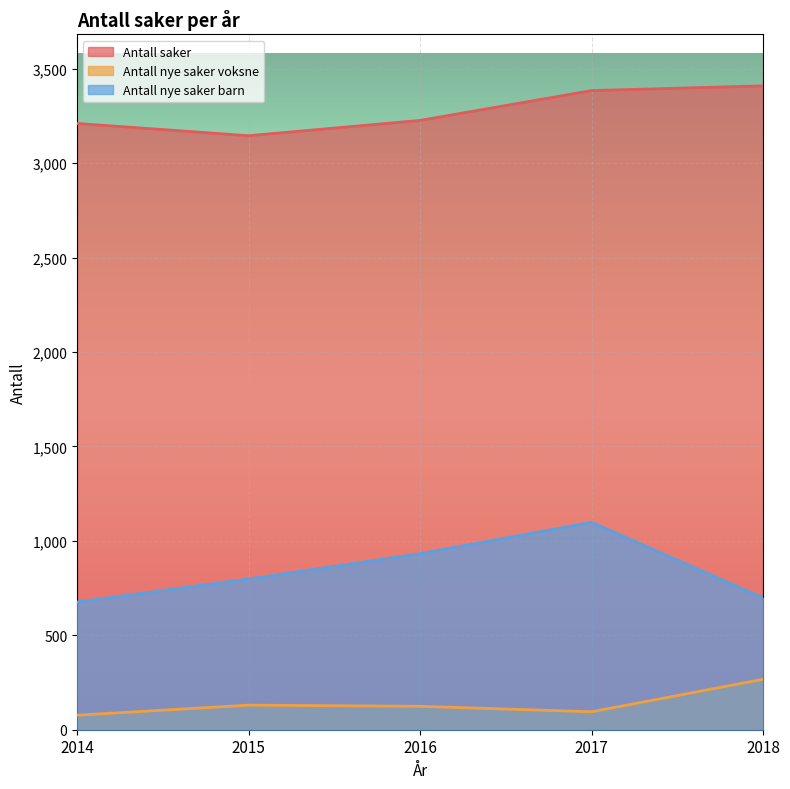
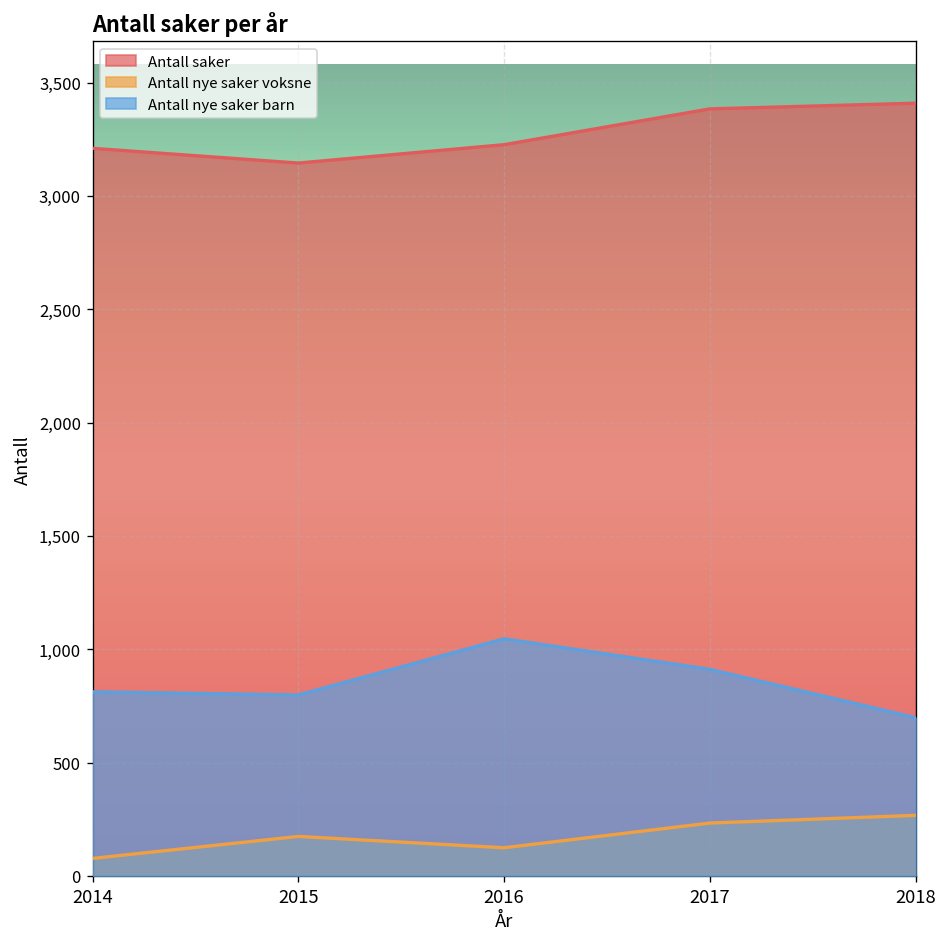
Antall nye saker barn, 2014: 680 -> 810
Antall nye saker voksne, 2015: 130 -> 170
Antall nye saker barn, 2016: 930 -> 1,050
Antall nye saker voksne, 2017: 100 -> 230
Antall nye saker barn, 2017: 1,100 -> 910
